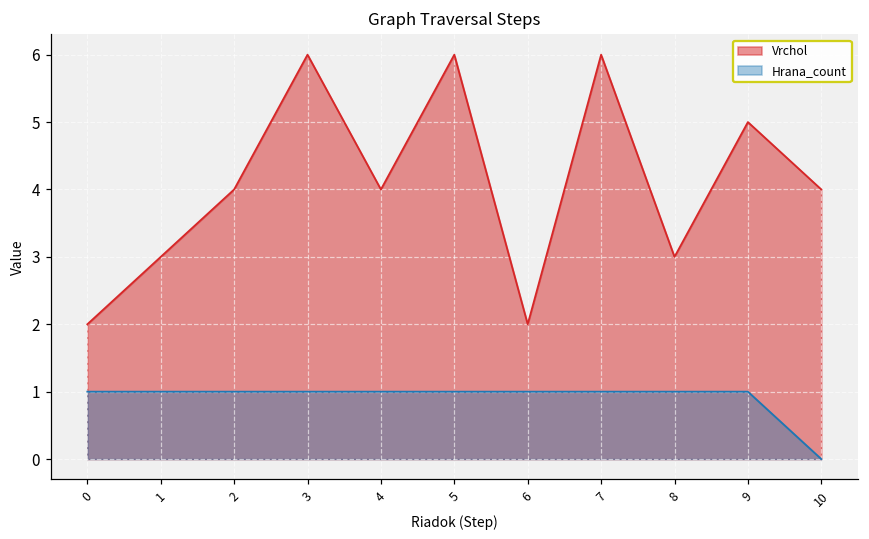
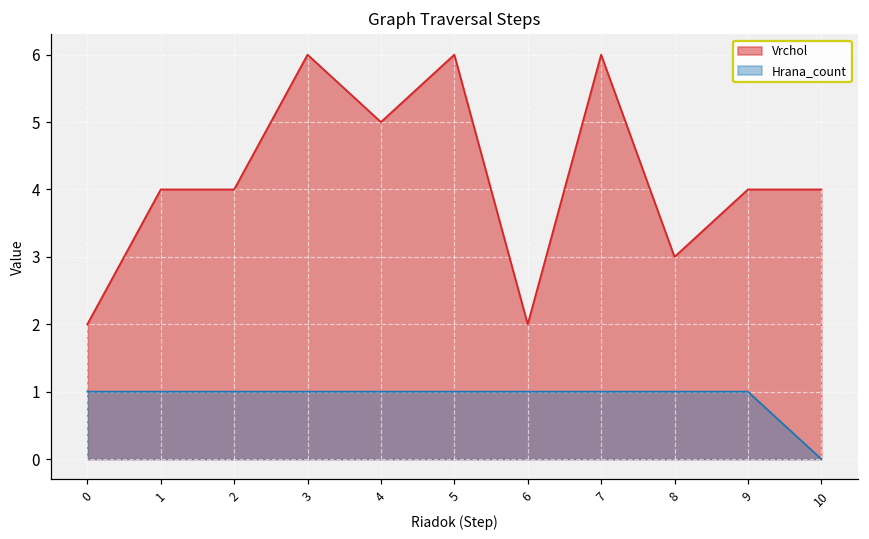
Vrchol, 1: 3 -> 4
Vrchol, 4: 4 -> 5
Vrchol, 9: 5 -> 4
